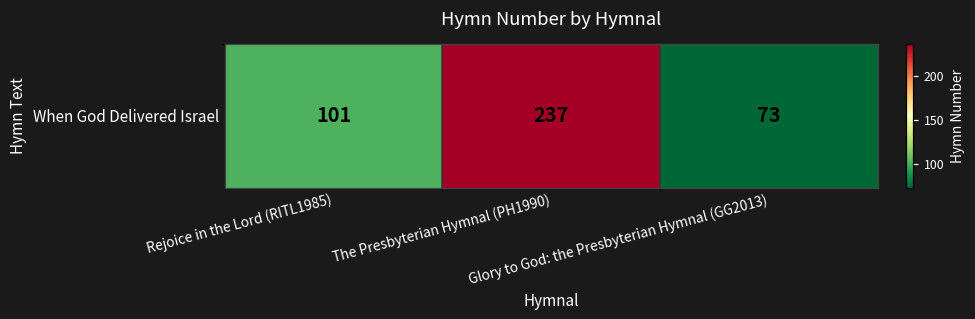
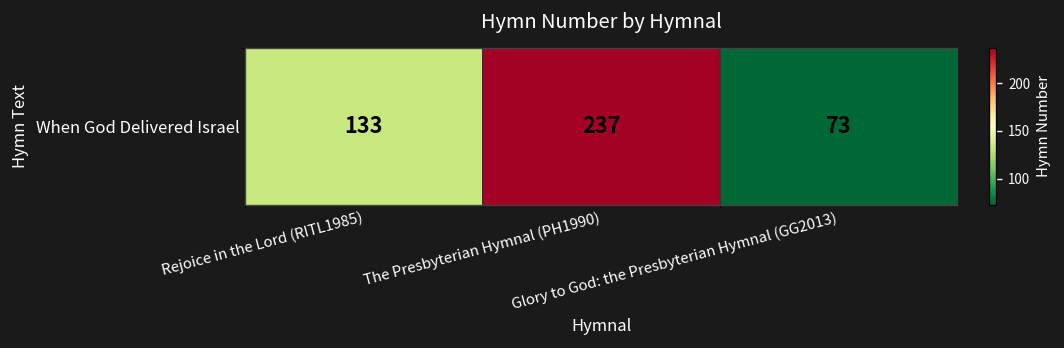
When God Delivered Israel, Rejoice in the Lord (RITL1985): 101 -> 133
